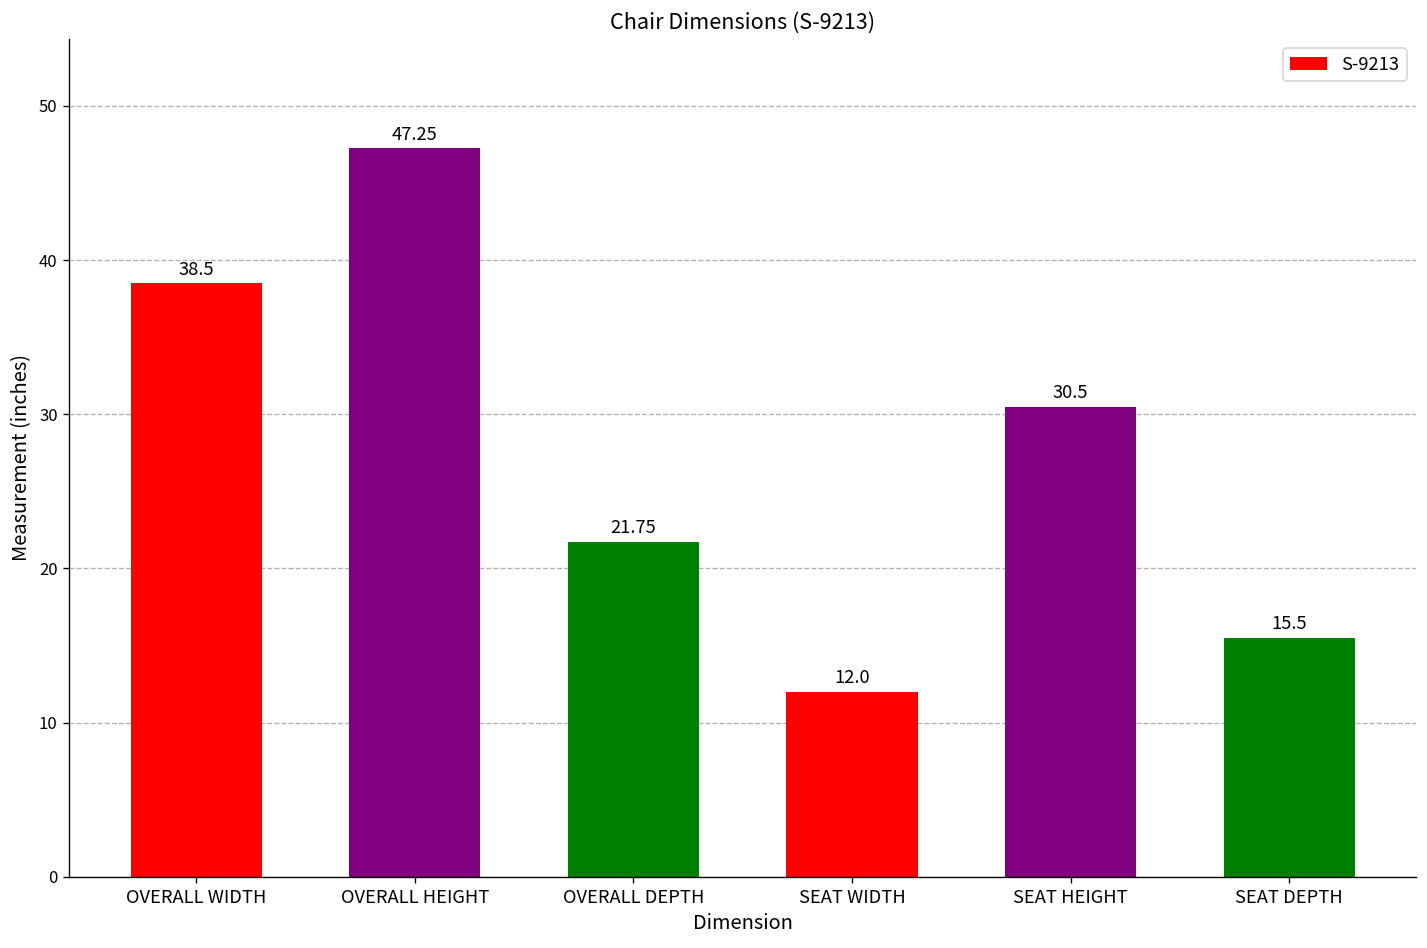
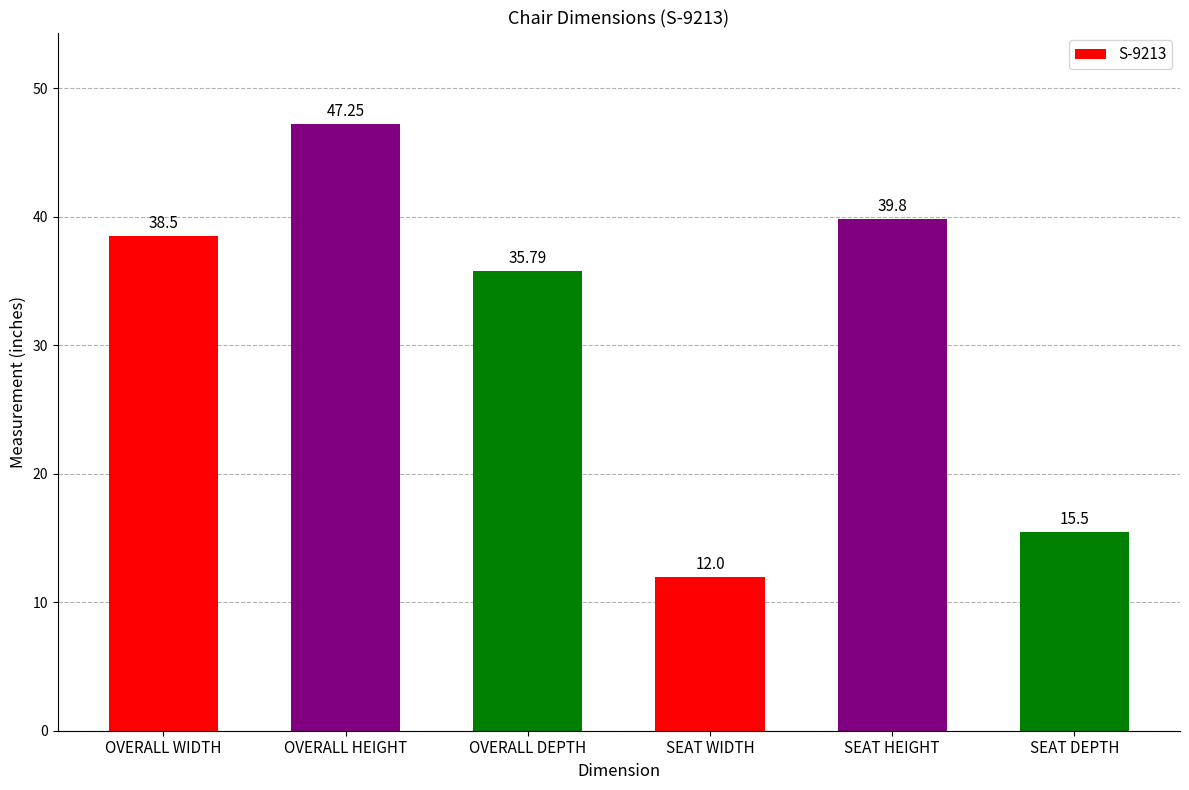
OVERALL DEPTH: 21.75 -> 35.79
SEAT HEIGHT: 30.5 -> 39.8
